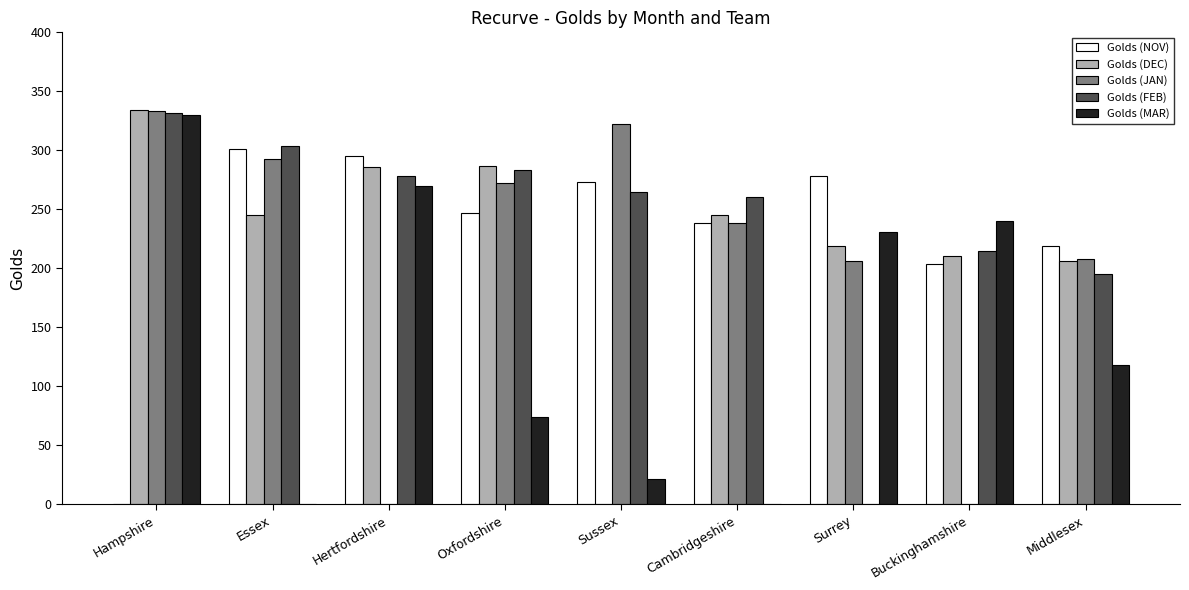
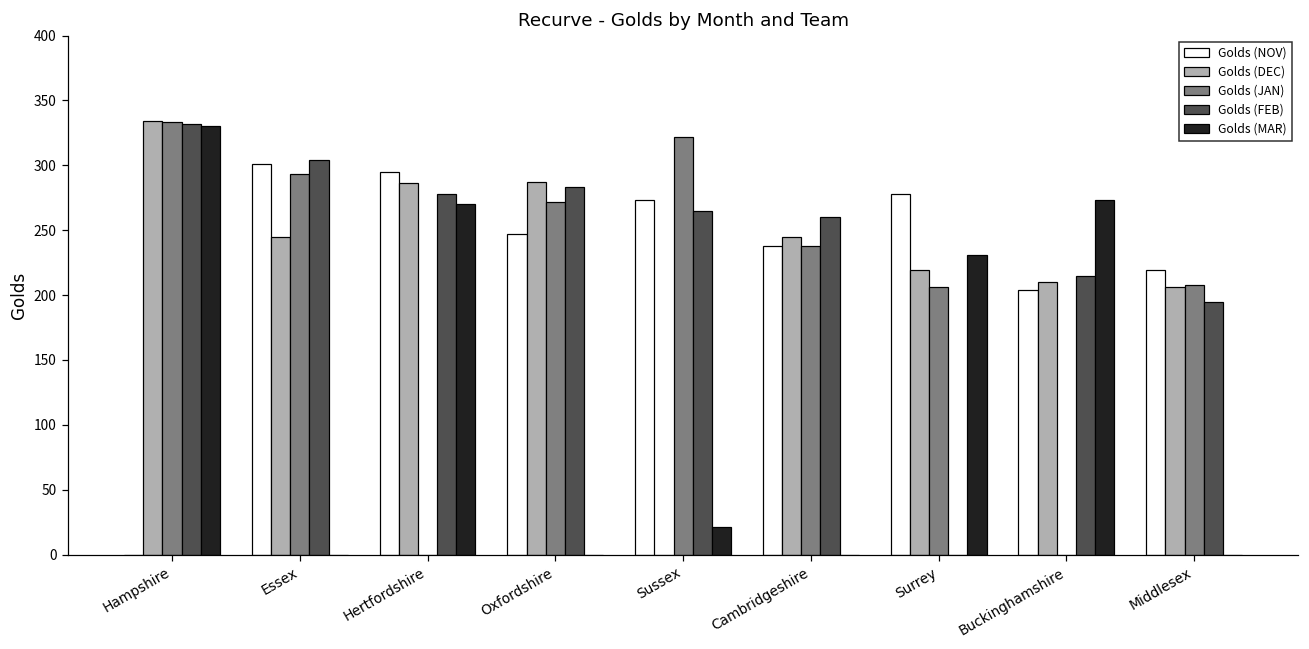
Golds (MAR), Oxfordshire: 74 -> 0
Golds (MAR), Buckinghamshire: 240 -> 273
Golds (MAR), Middlesex: 118 -> 0
